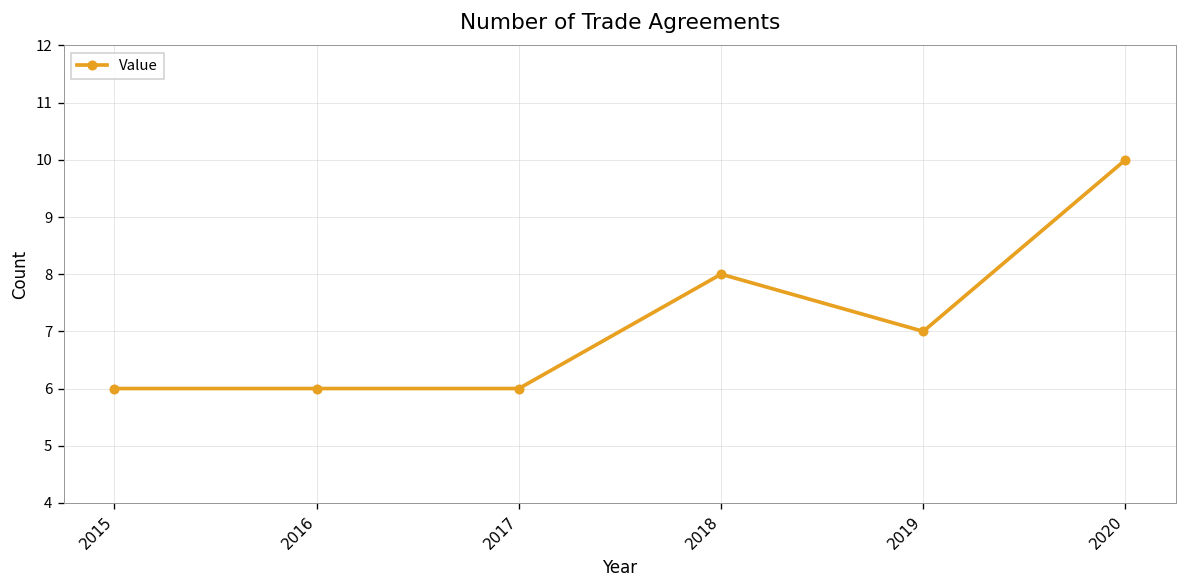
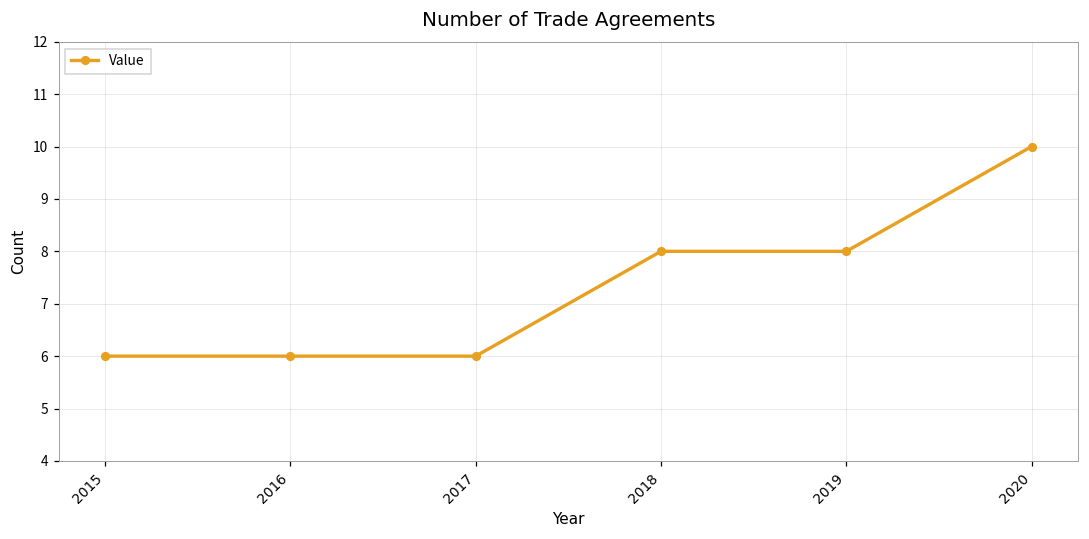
2019: 7 -> 8
